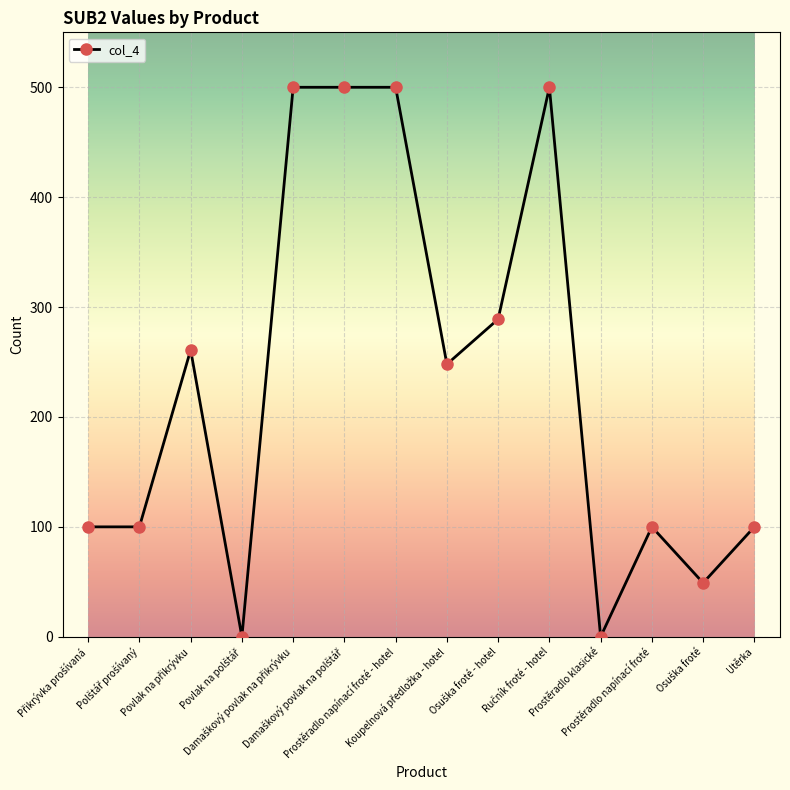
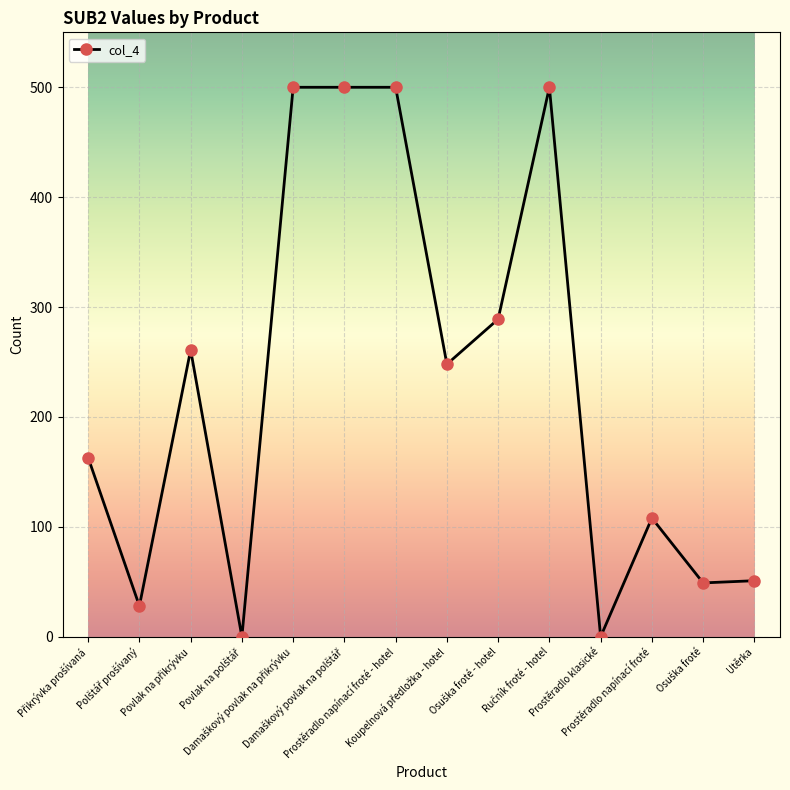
Přikrývka prošívaná: 100 -> 163
Polštář prošívaný: 100 -> 28
Prostěradlo napínací froté: 100 -> 108
Utěrka: 100 -> 51
